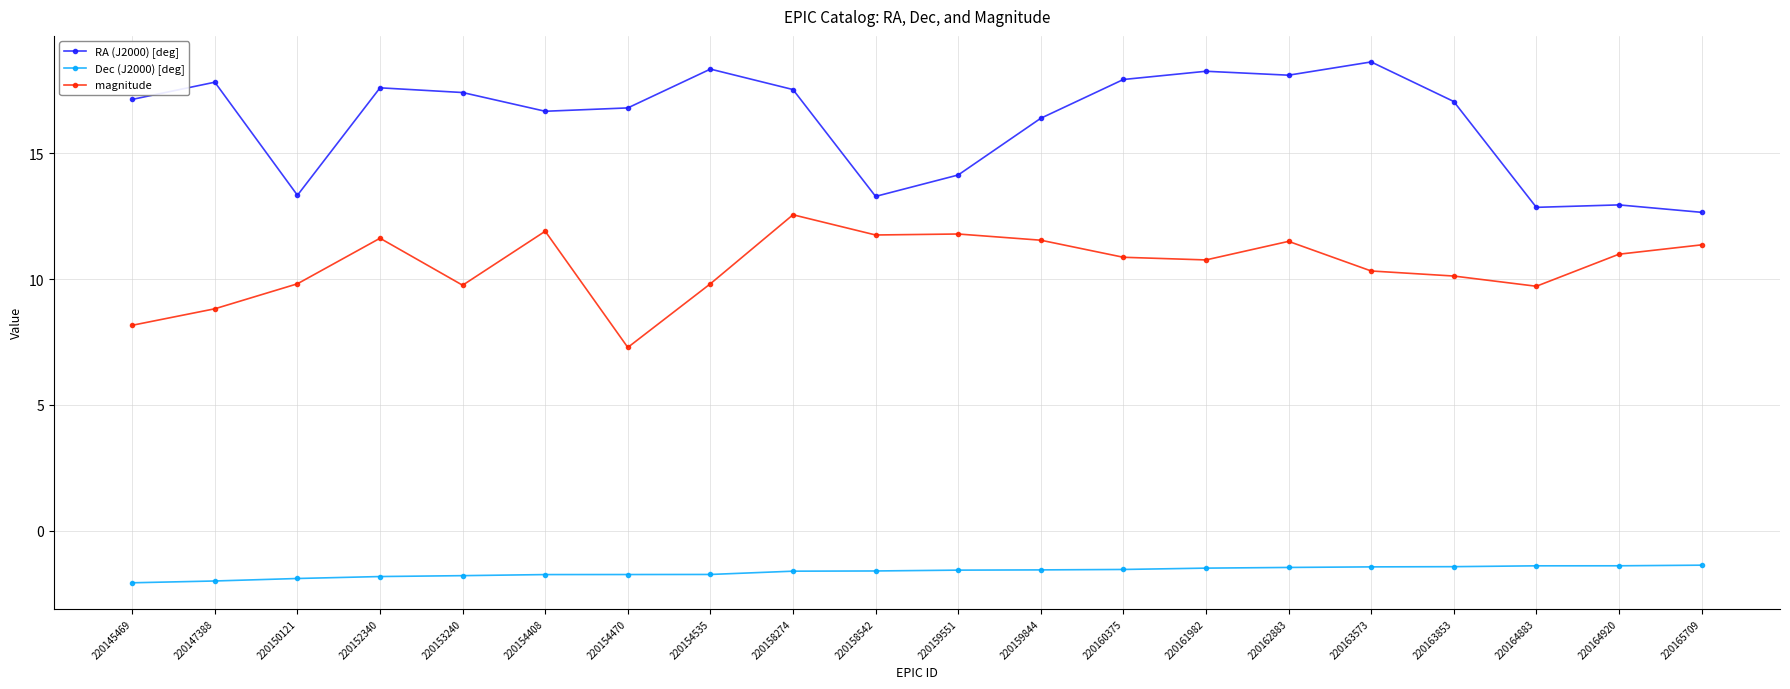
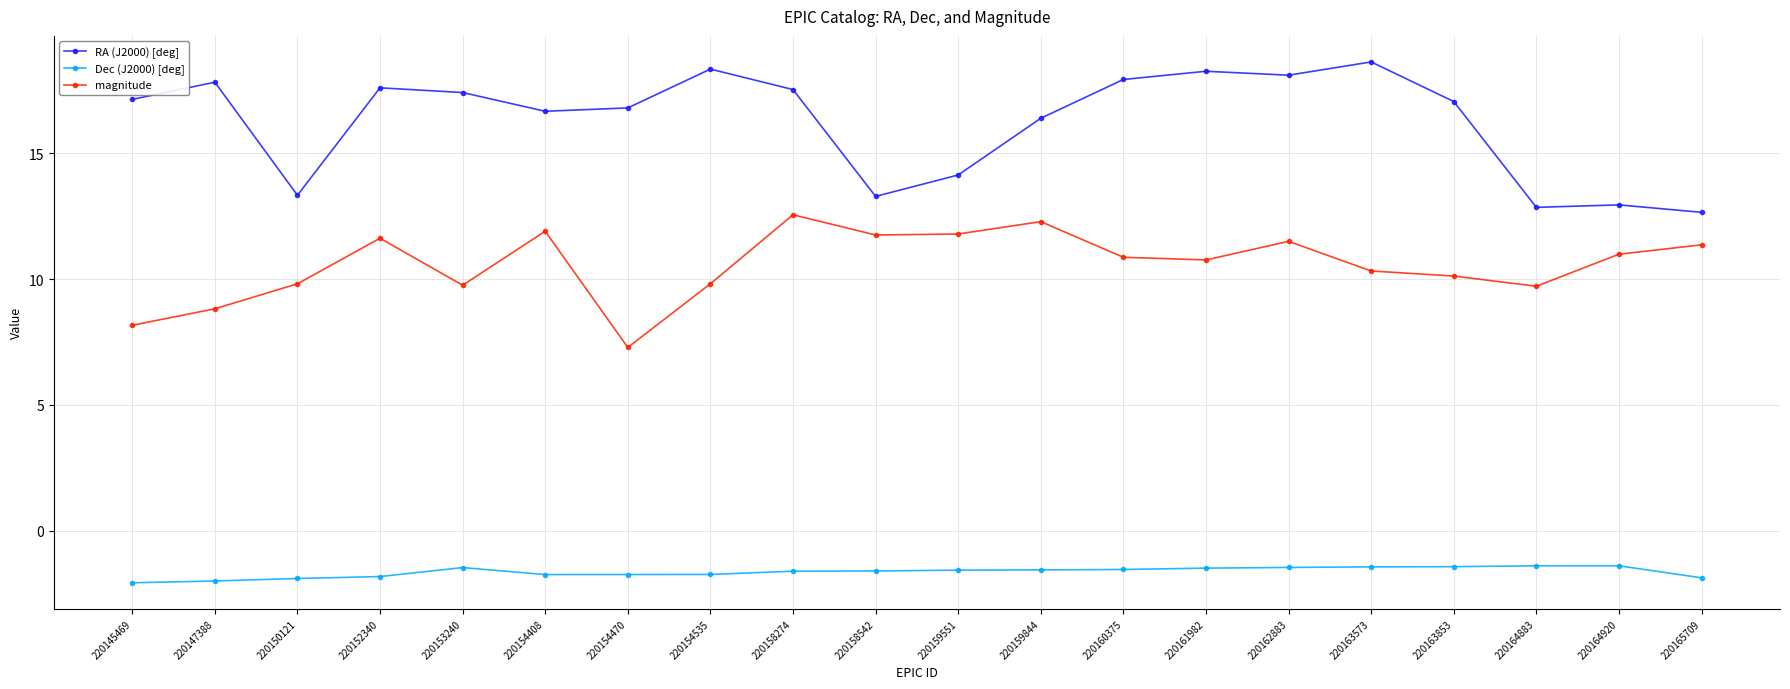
Dec (J2000) [deg], 220153240: -1.8 -> -1.5
magnitude, 220159844: 11.5 -> 12.3
Dec (J2000) [deg], 220165709: -1.4 -> -1.9
